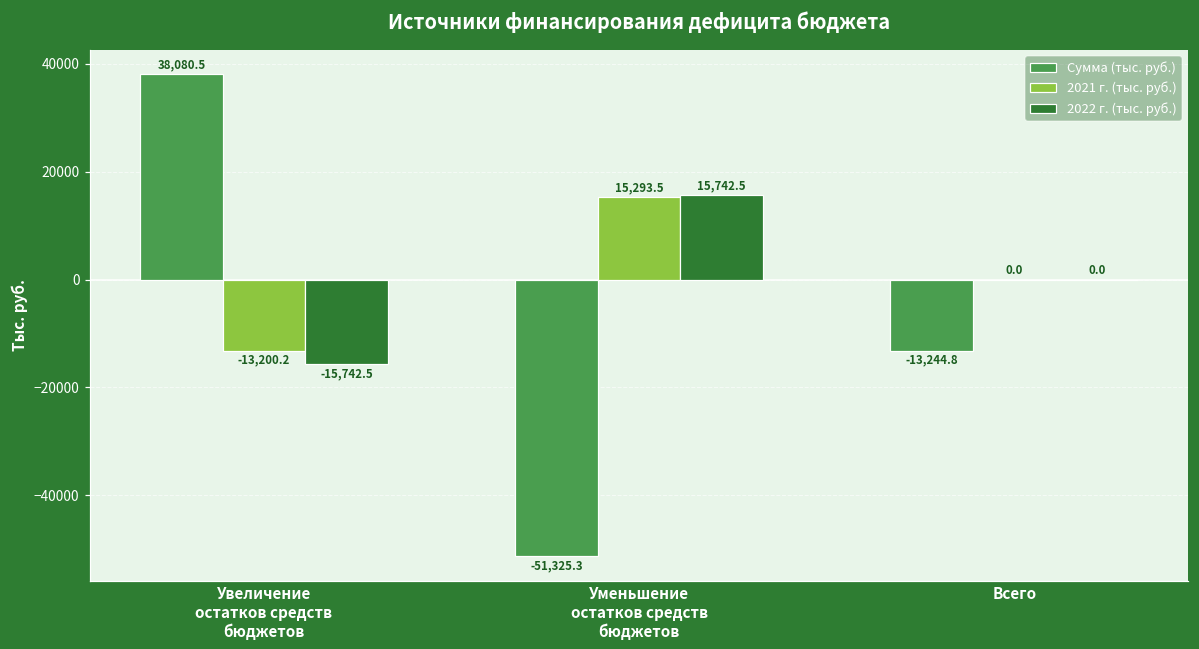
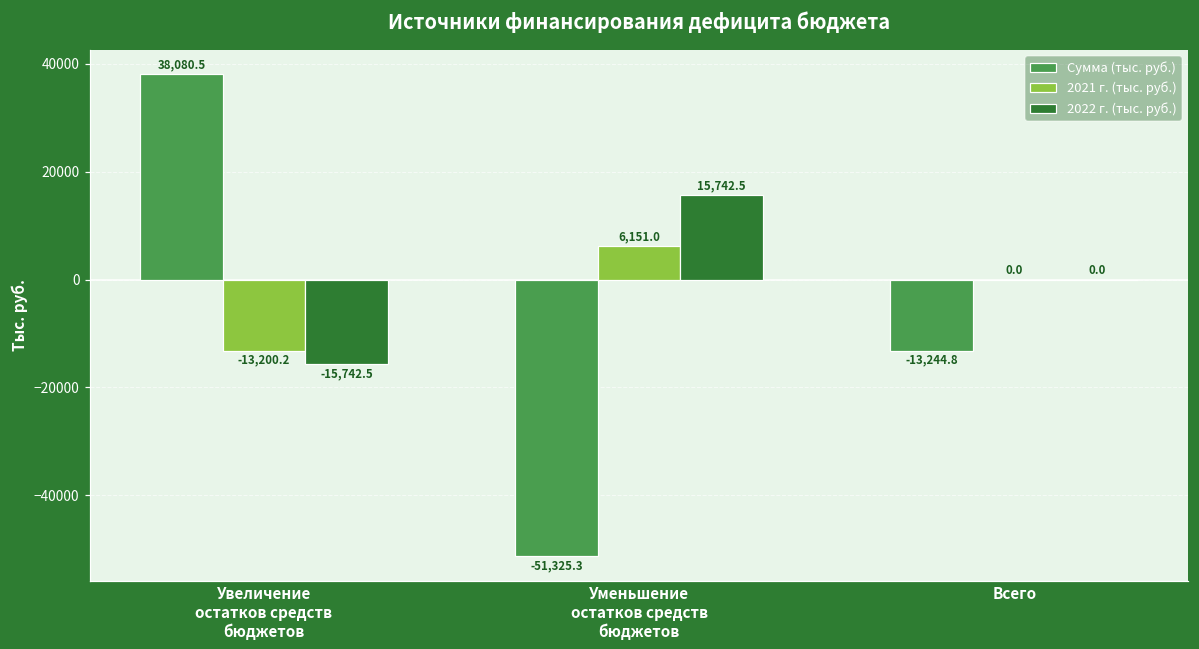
2021 г. (тыс. руб.), Уменьшение остатков средств бюджетов: 15,293.5 -> 6,151.0
